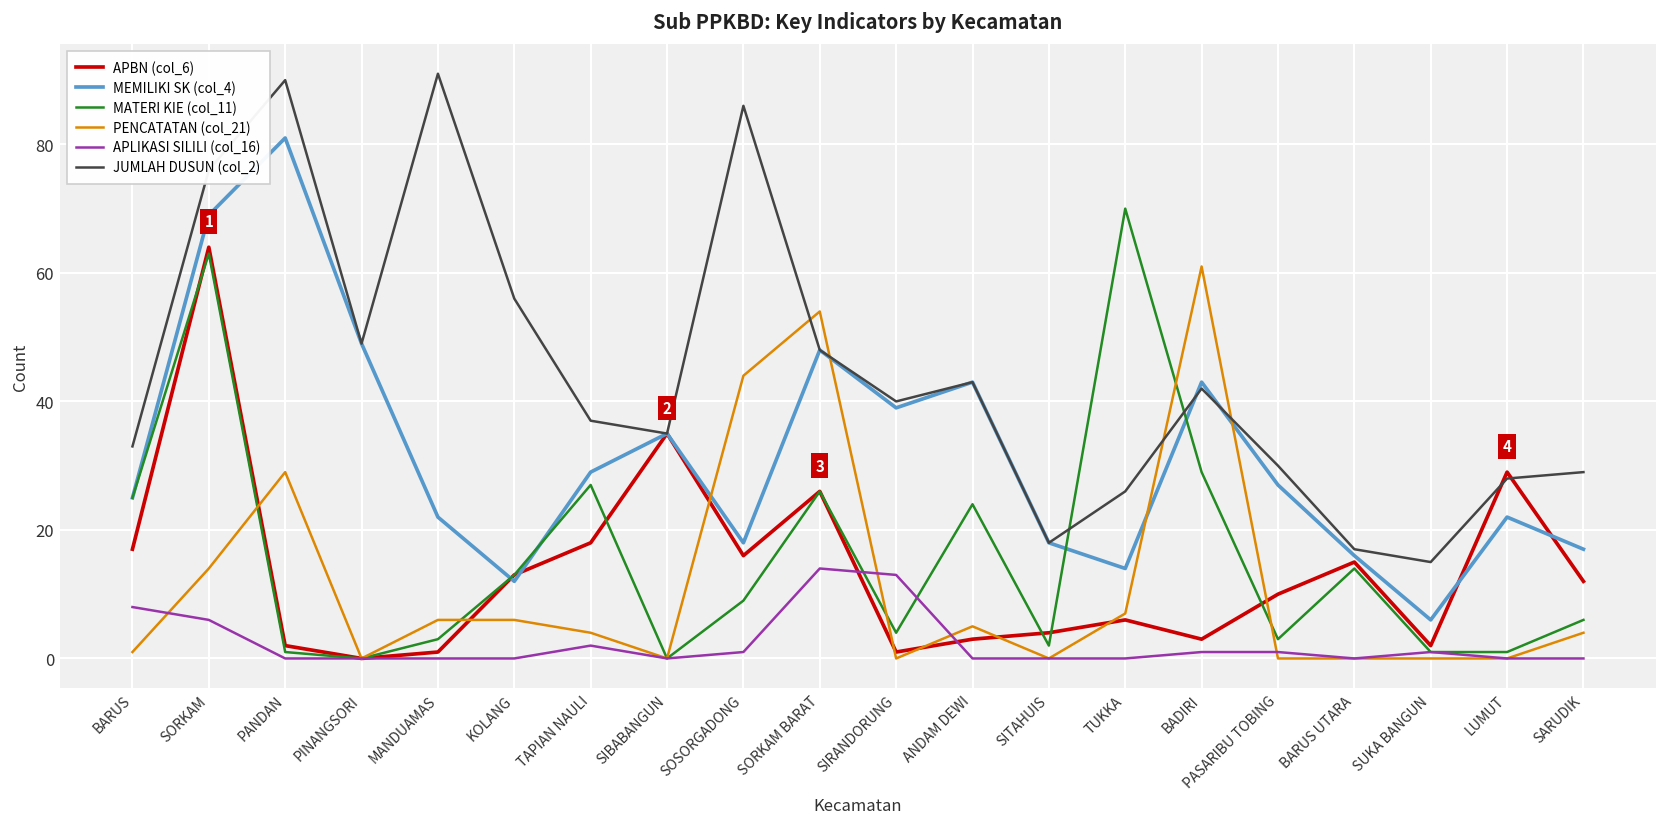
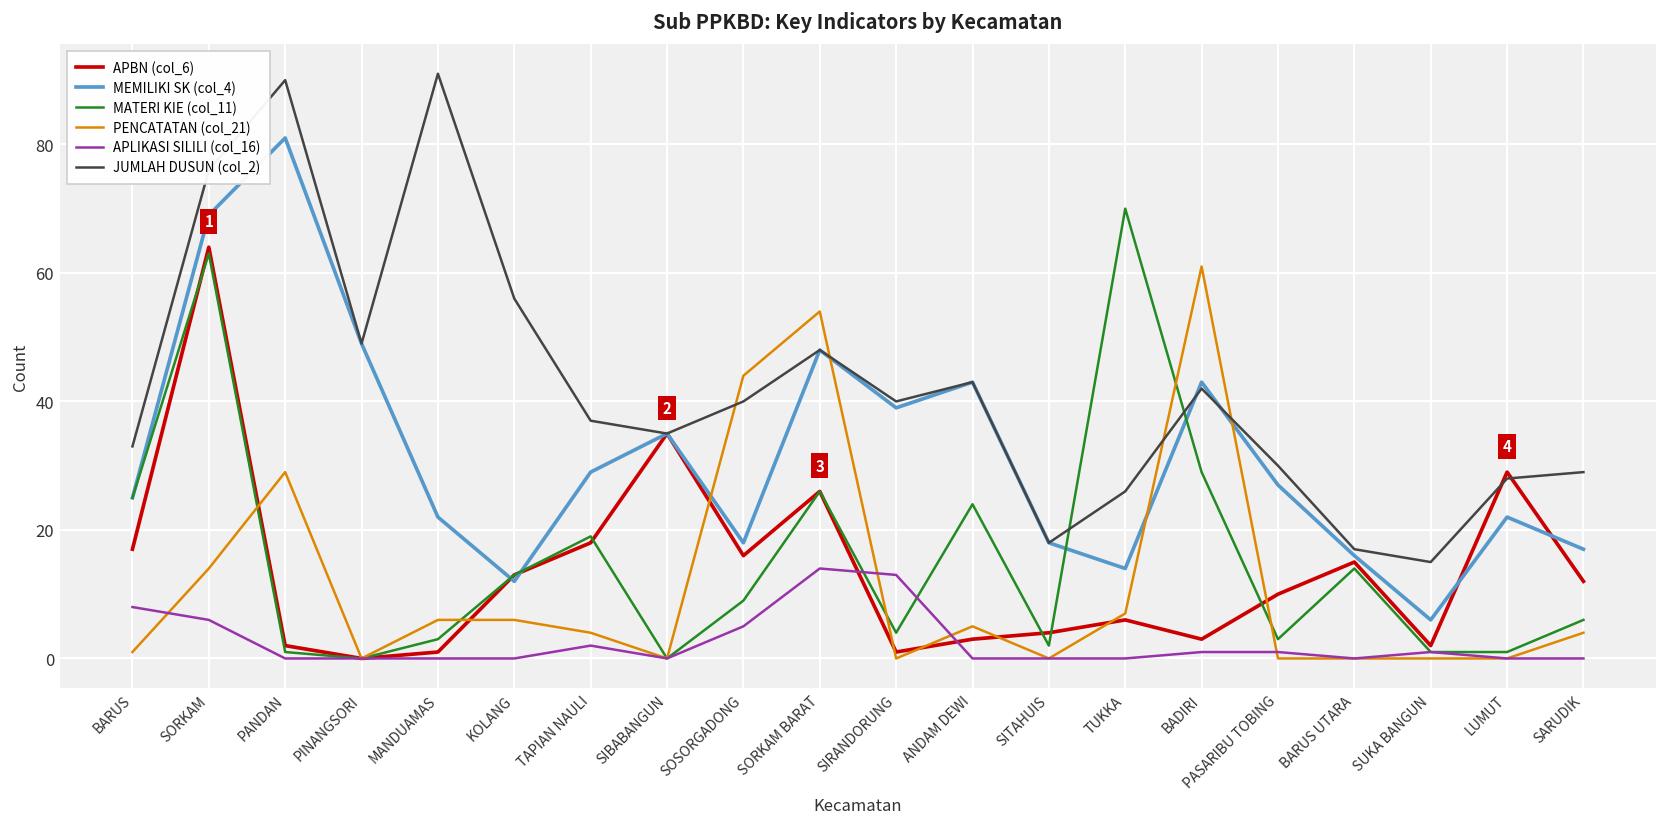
MATERI KIE (col_11), TAPIAN NAULI: 27 -> 19
APLIKASI SILILI (col_16), SOSORGADONG: 1 -> 5
JUMLAH DUSUN (col_2), SOSORGADONG: 86 -> 40
